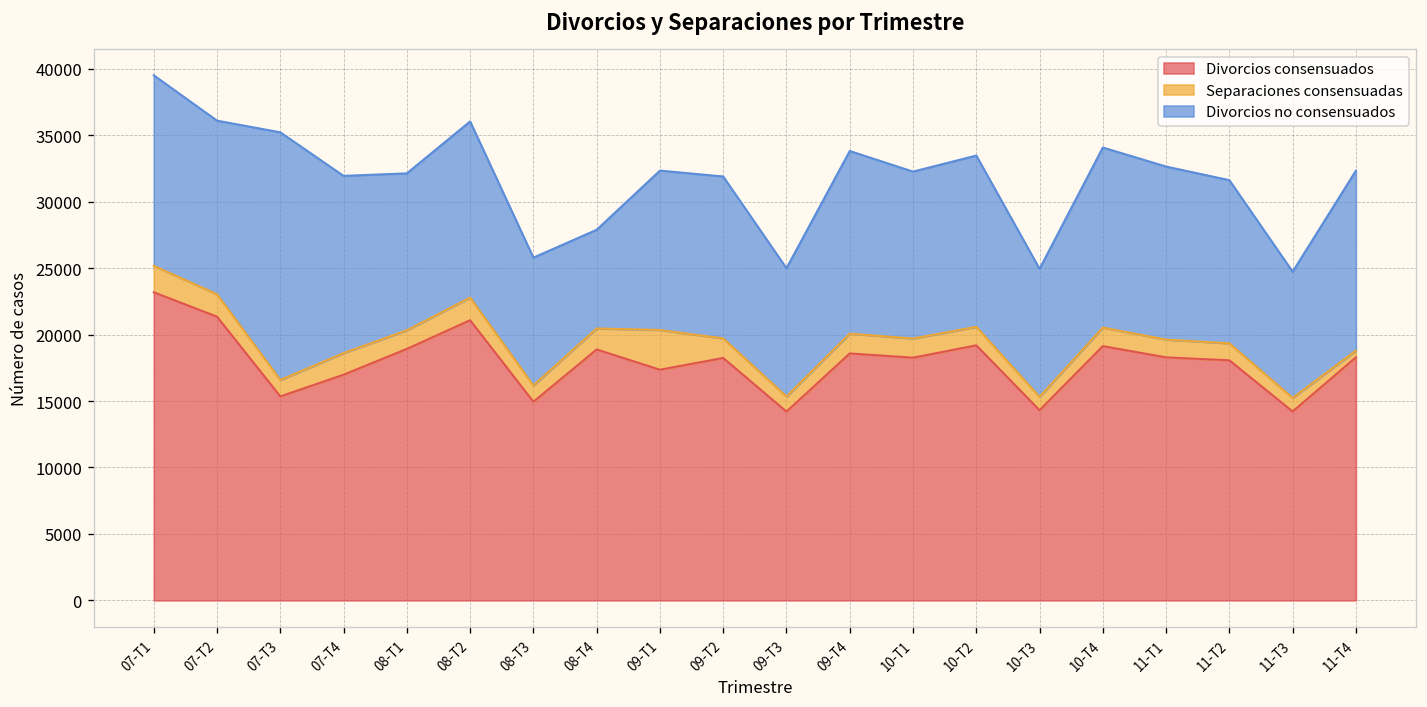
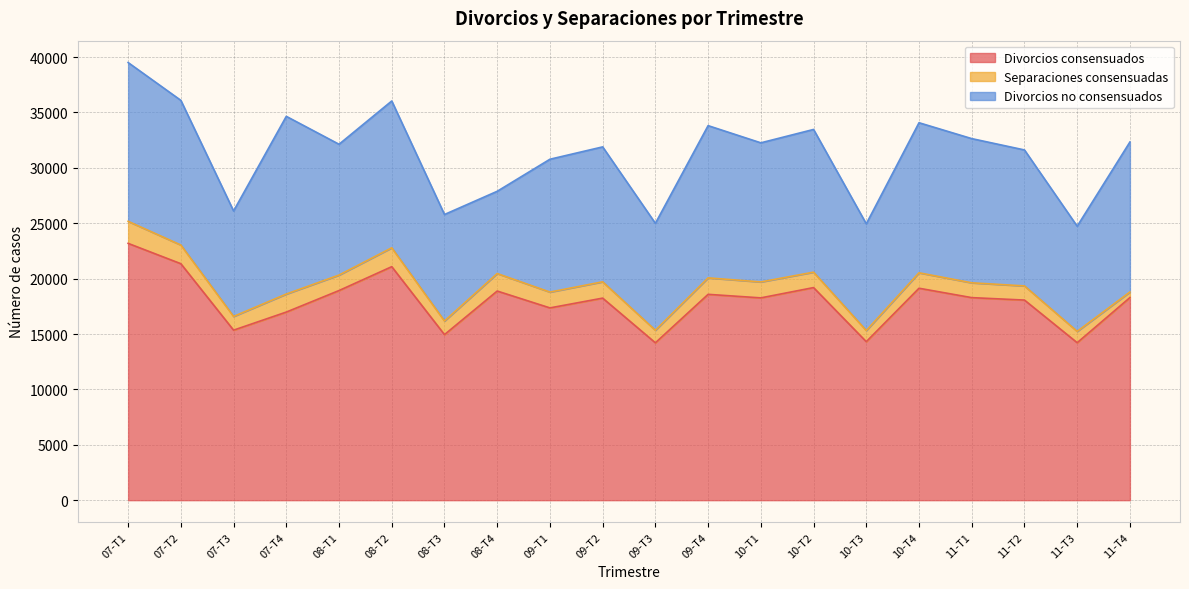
Divorcios no consensuados, 07-T3: 18600 -> 9500
Divorcios no consensuados, 07-T4: 13300 -> 16000
Separaciones consensuadas, 09-T1: 3000 -> 1400
